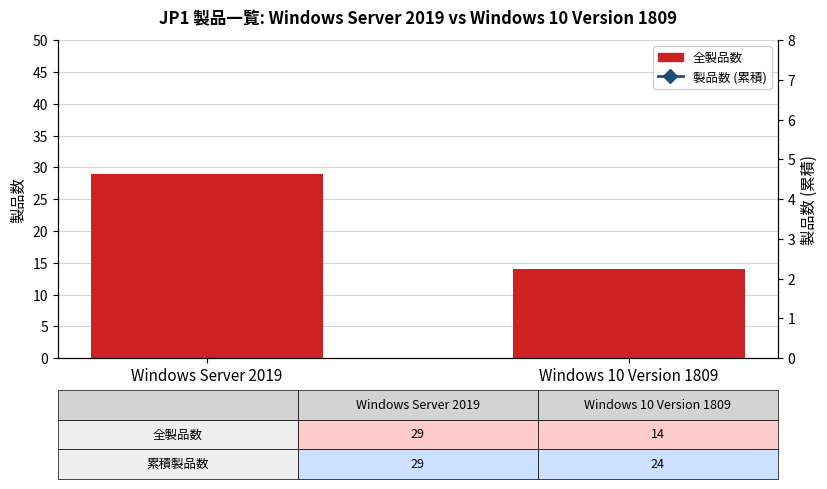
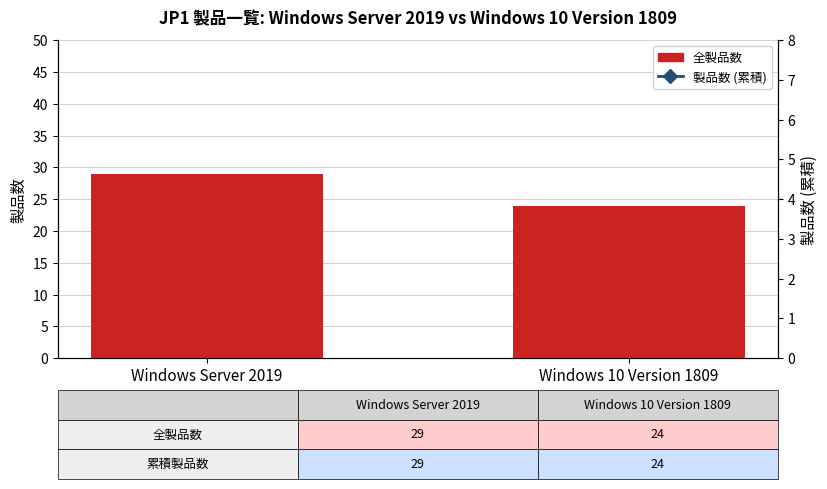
全製品数, Windows 10 Version 1809: 14 -> 24
